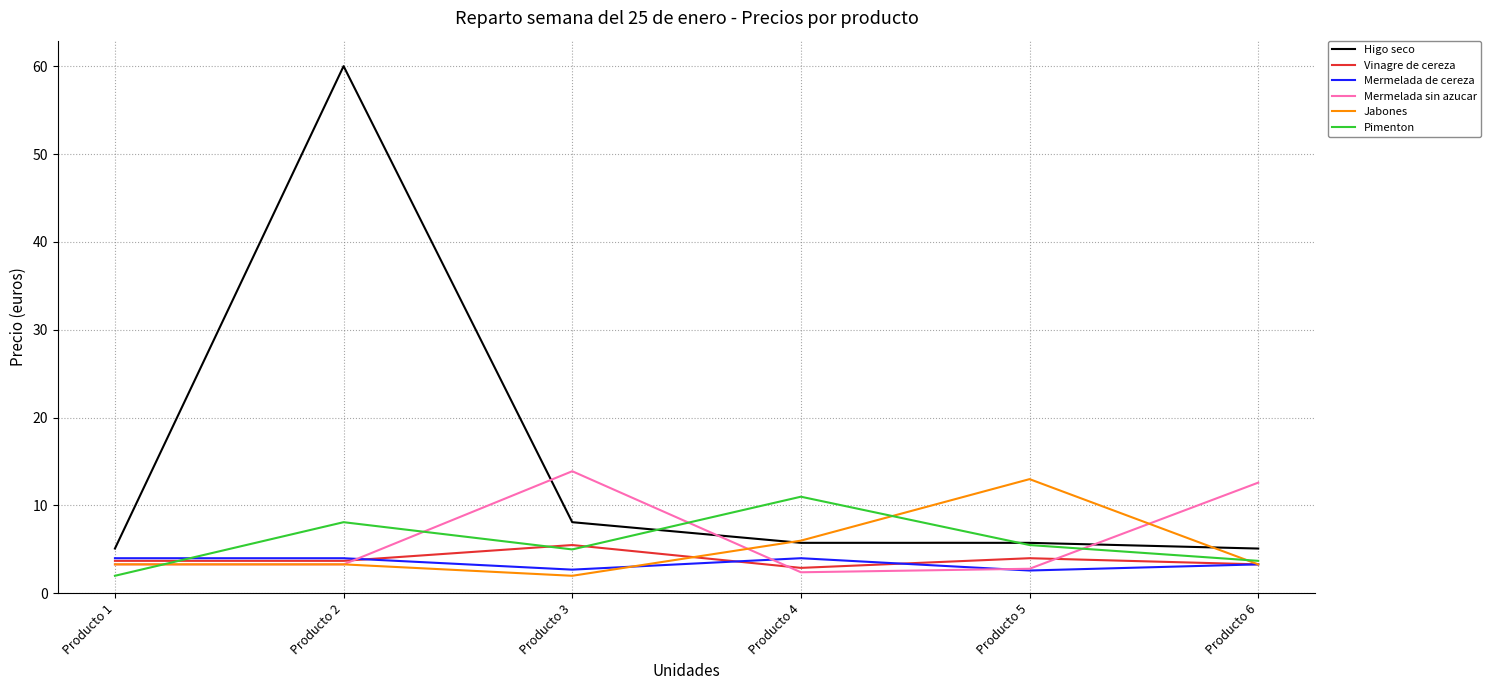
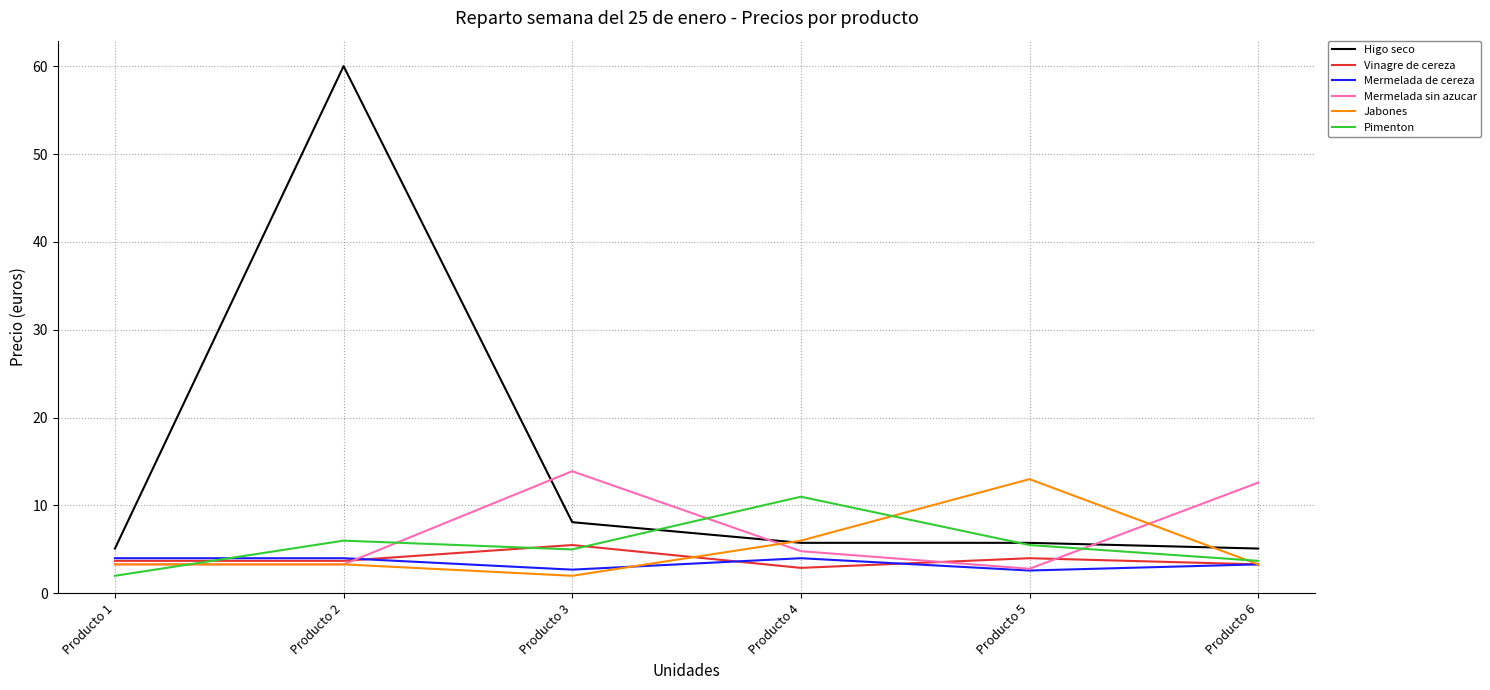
Pimenton, Producto 2: 8 -> 6
Mermelada sin azucar, Producto 4: 2 -> 5
